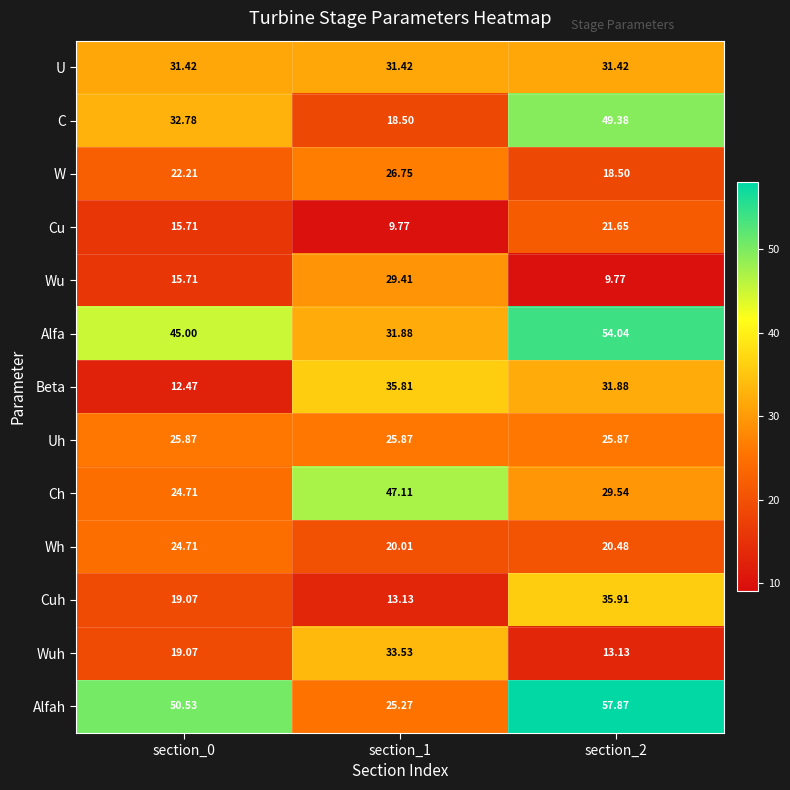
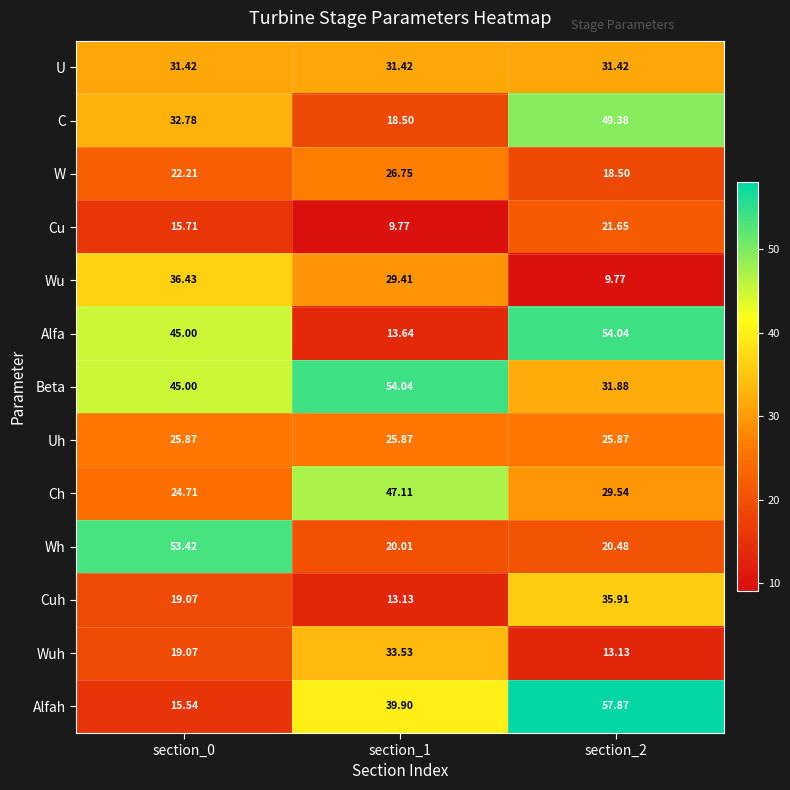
Wu, section_0: 15.71 -> 36.43
Alfa, section_1: 31.88 -> 13.64
Beta, section_0: 12.47 -> 45.00
Beta, section_1: 35.81 -> 54.04
Wh, section_0: 24.71 -> 53.42
Alfah, section_0: 50.53 -> 15.54
Alfah, section_1: 25.27 -> 39.90
